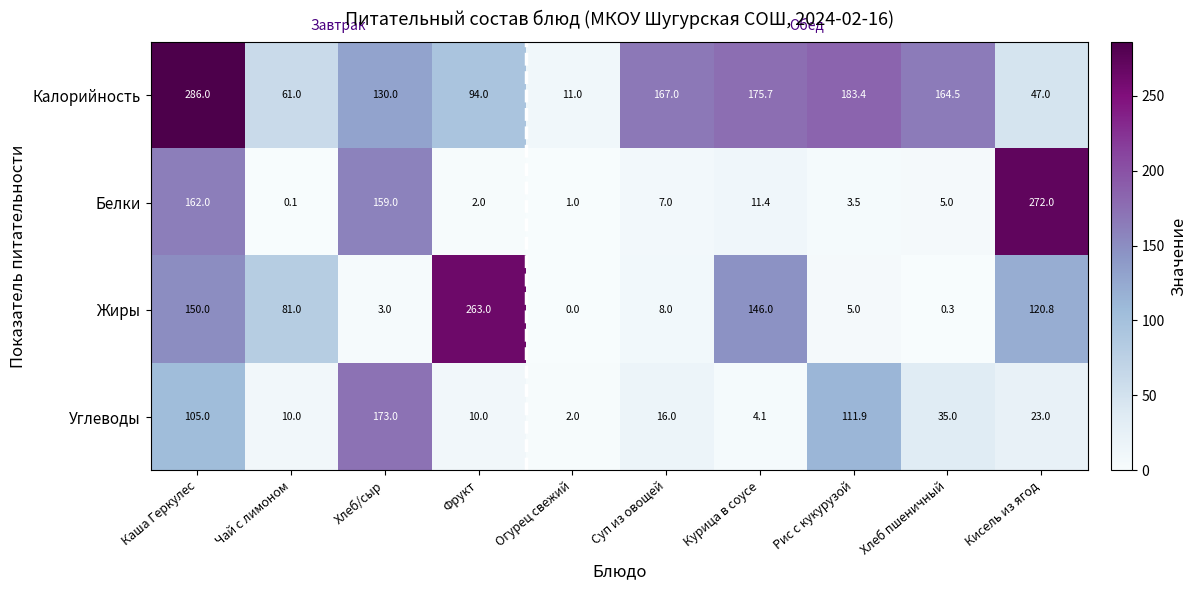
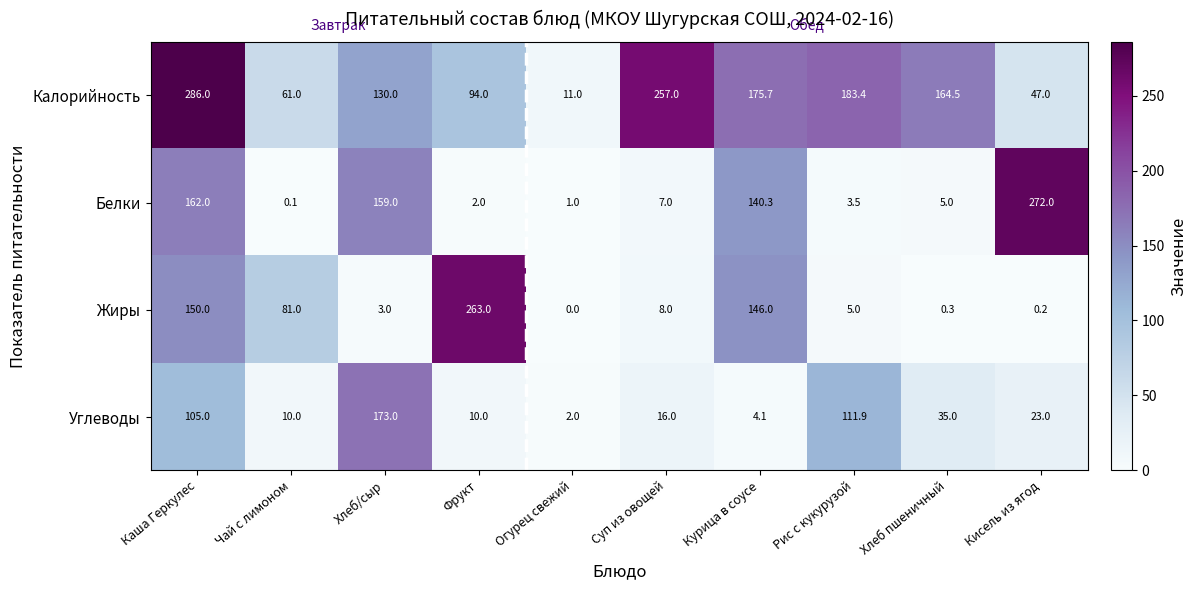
Калорийность, Суп из овощей: 167.0 -> 257.0
Белки, Курица в соусе: 11.4 -> 140.3
Жиры, Кисель из ягод: 120.8 -> 0.2
